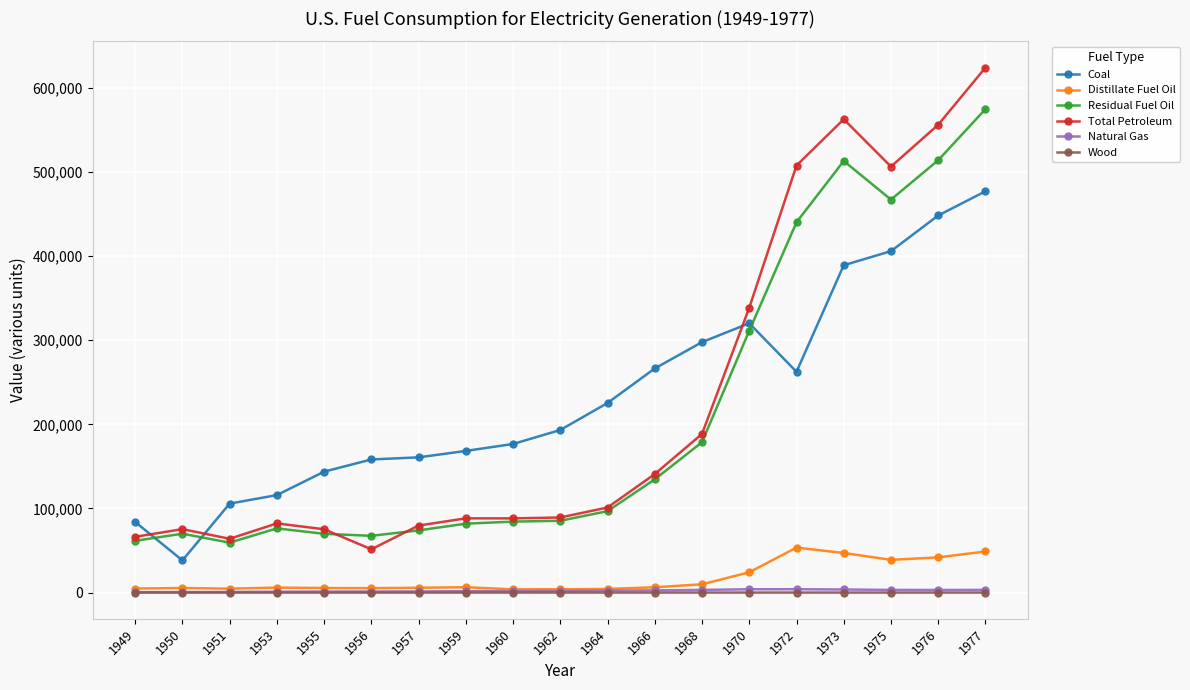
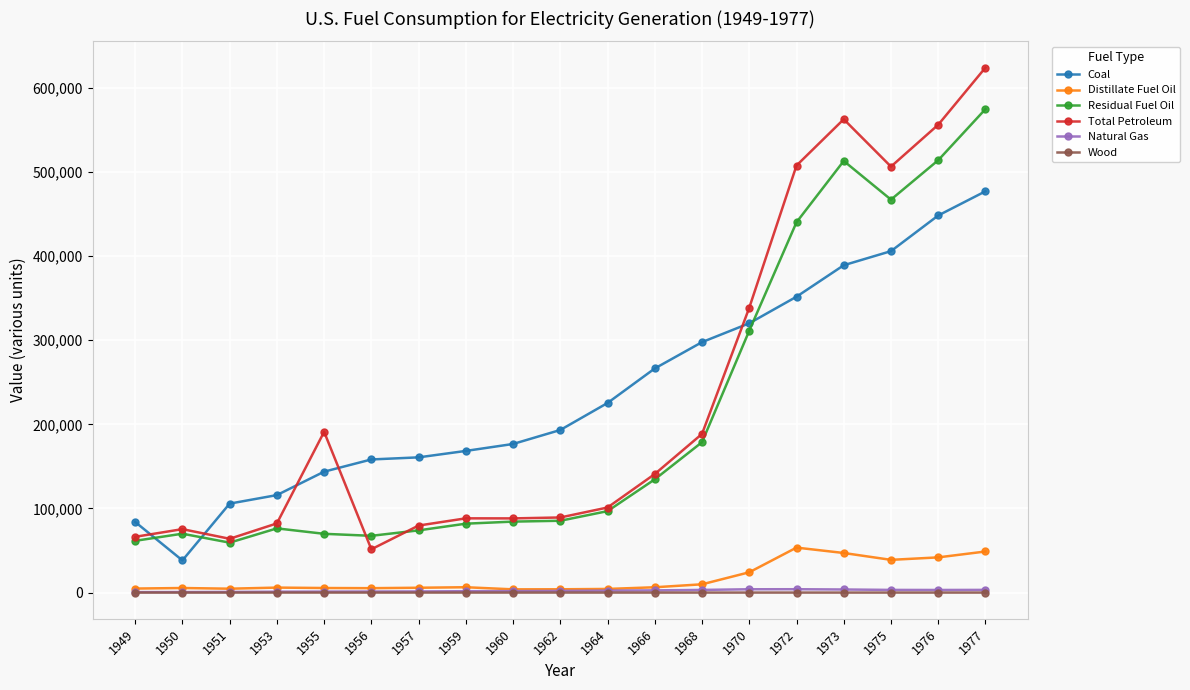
Total Petroleum, 1955: 80,000 -> 190,000
Coal, 1972: 260,000 -> 350,000
